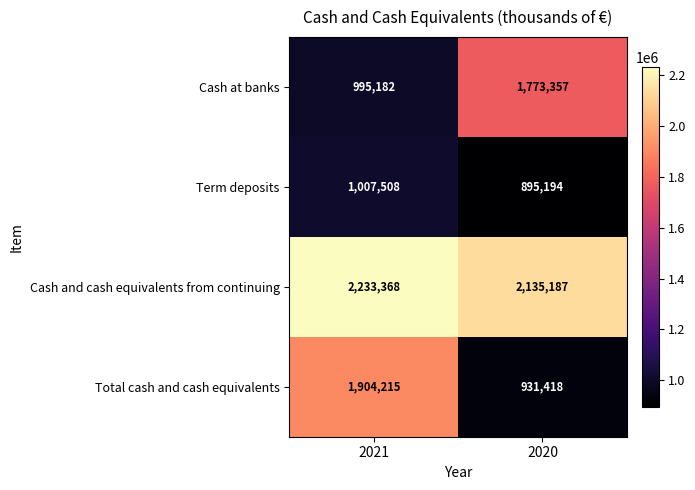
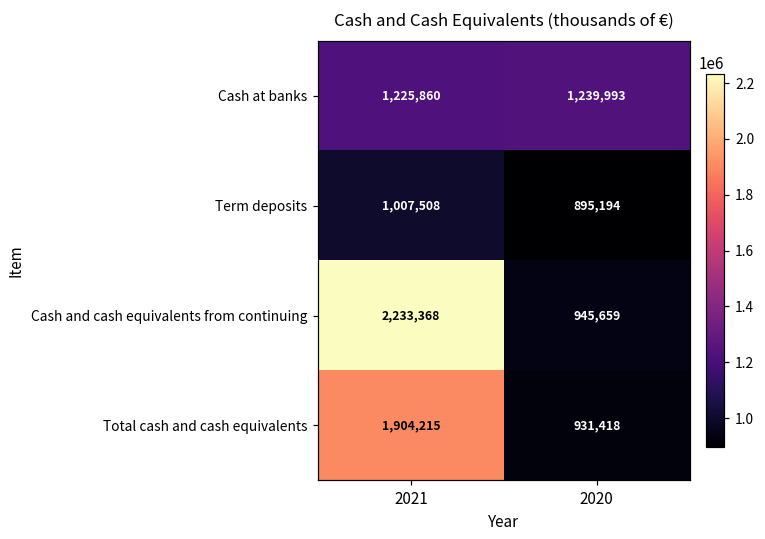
Cash at banks, 2021: 995,182 -> 1,225,860
Cash at banks, 2020: 1,773,357 -> 1,239,993
Cash and cash equivalents from continuing, 2020: 2,135,187 -> 945,659
